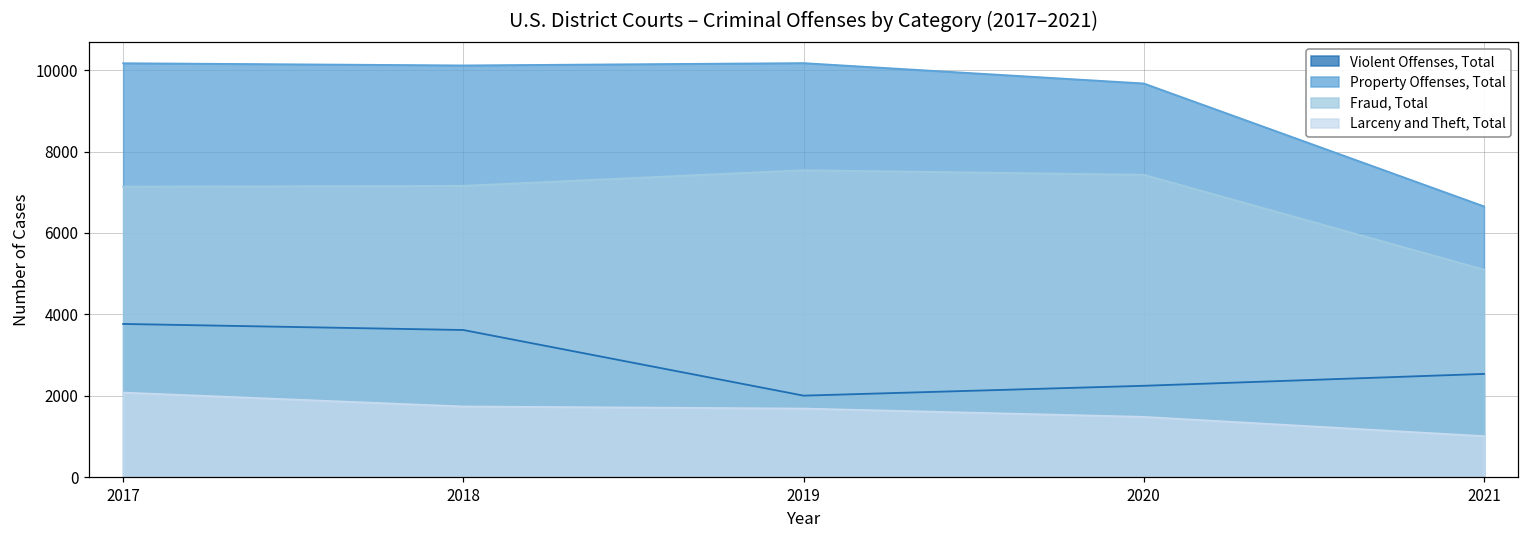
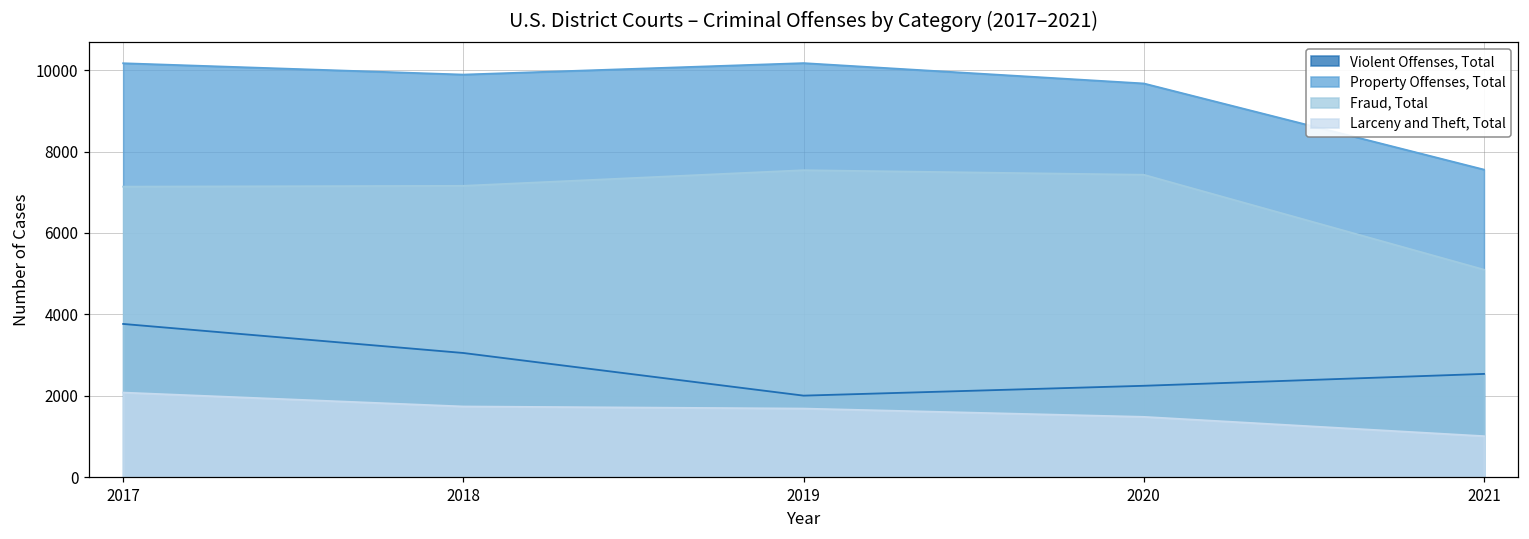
Violent Offenses, Total, 2018: 3600 -> 3100
Property Offenses, Total, 2018: 10100 -> 9900
Property Offenses, Total, 2021: 6700 -> 7600
